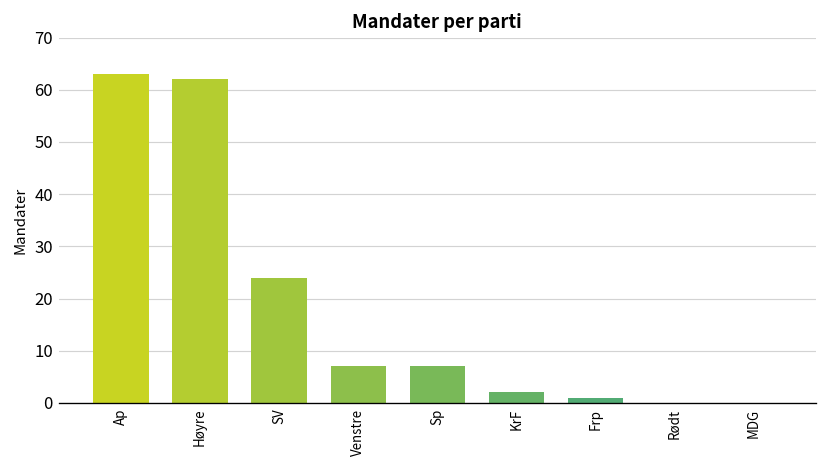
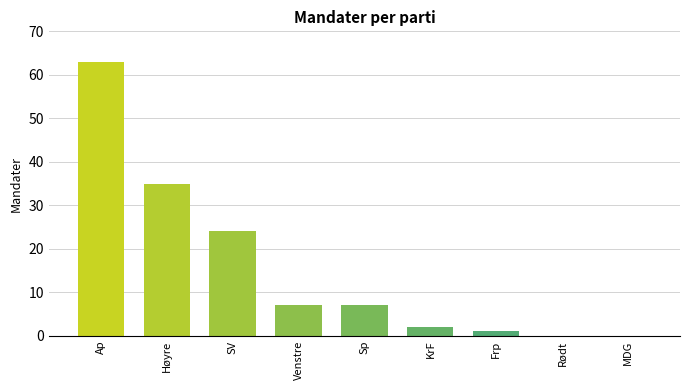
Høyre: 62 -> 35
